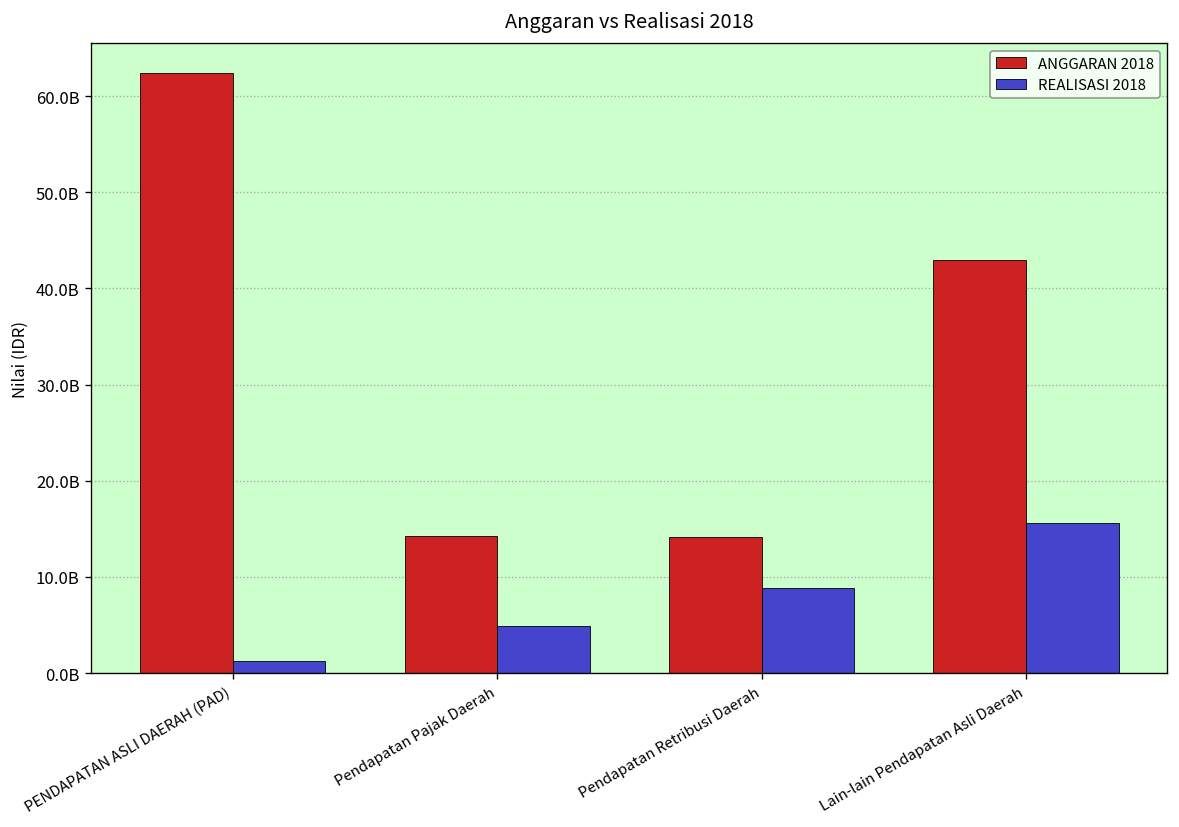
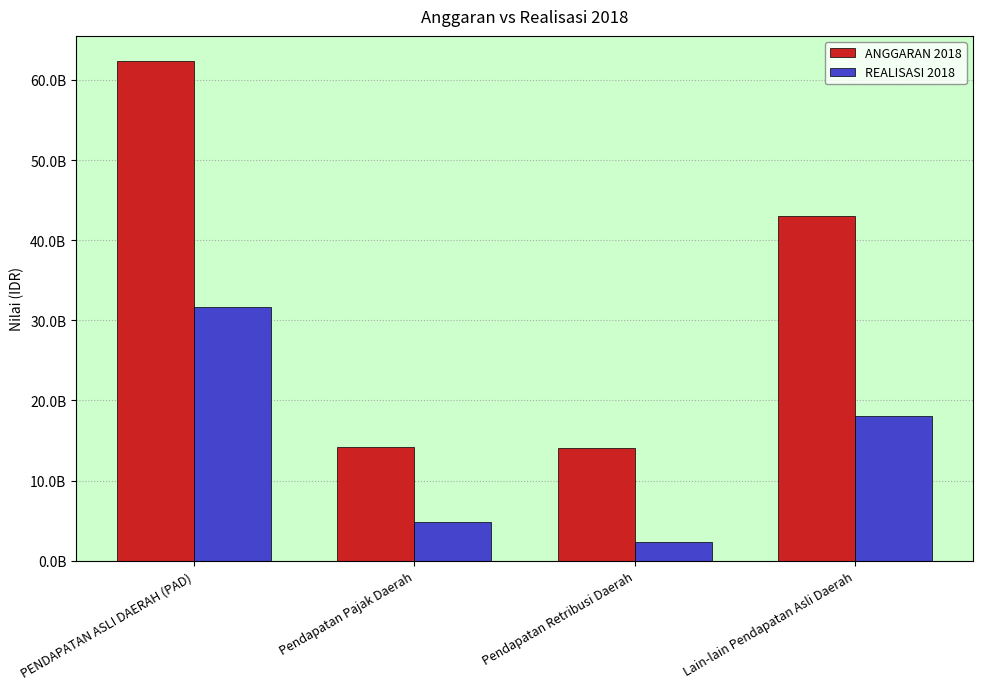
REALISASI 2018, PENDAPATAN ASLI DAERAH (PAD): 1000000000 -> 32000000000
REALISASI 2018, Pendapatan Retribusi Daerah: 9000000000 -> 2000000000
REALISASI 2018, Lain-lain Pendapatan Asli Daerah: 16000000000 -> 18000000000
